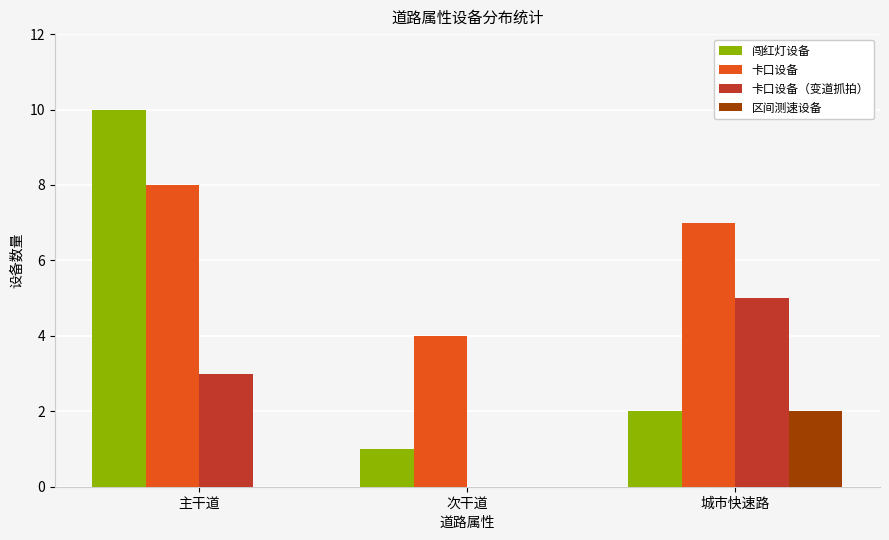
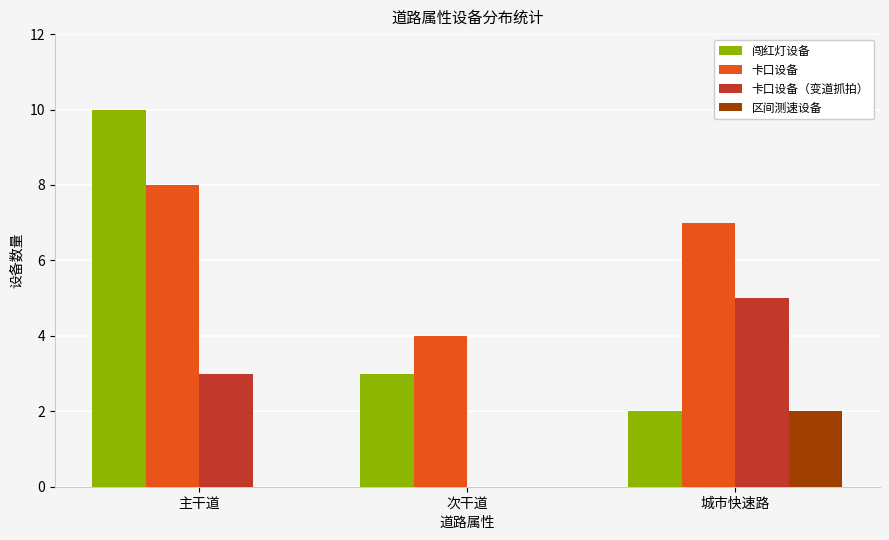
闯红灯设备, 次干道: 1 -> 3
